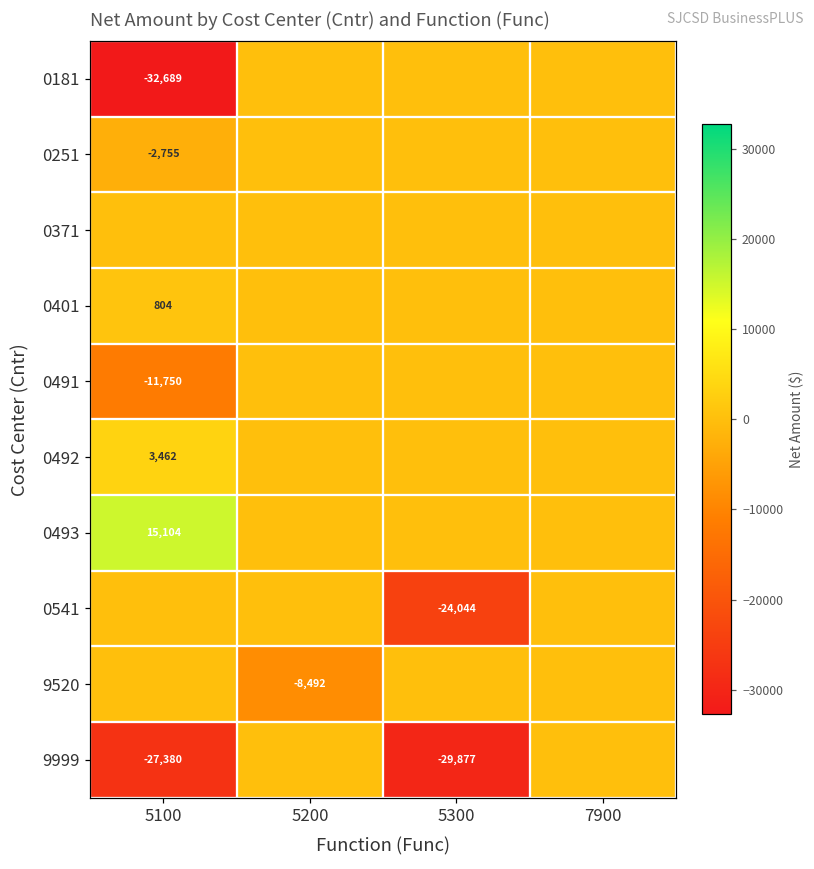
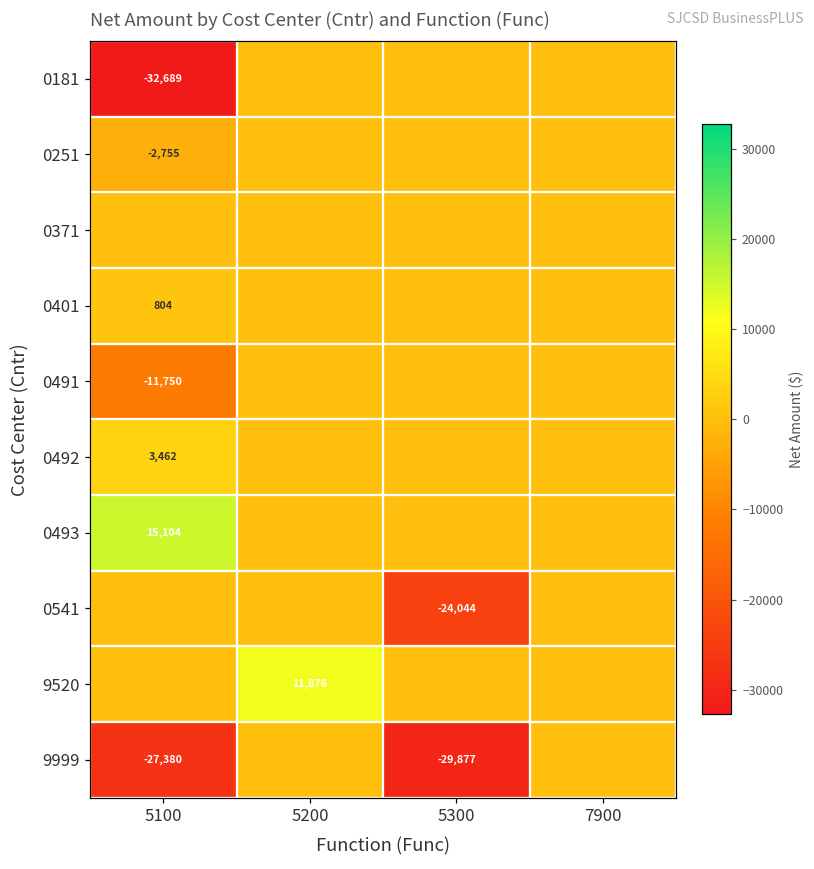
9520, 5200: -8,492 -> 11,876
